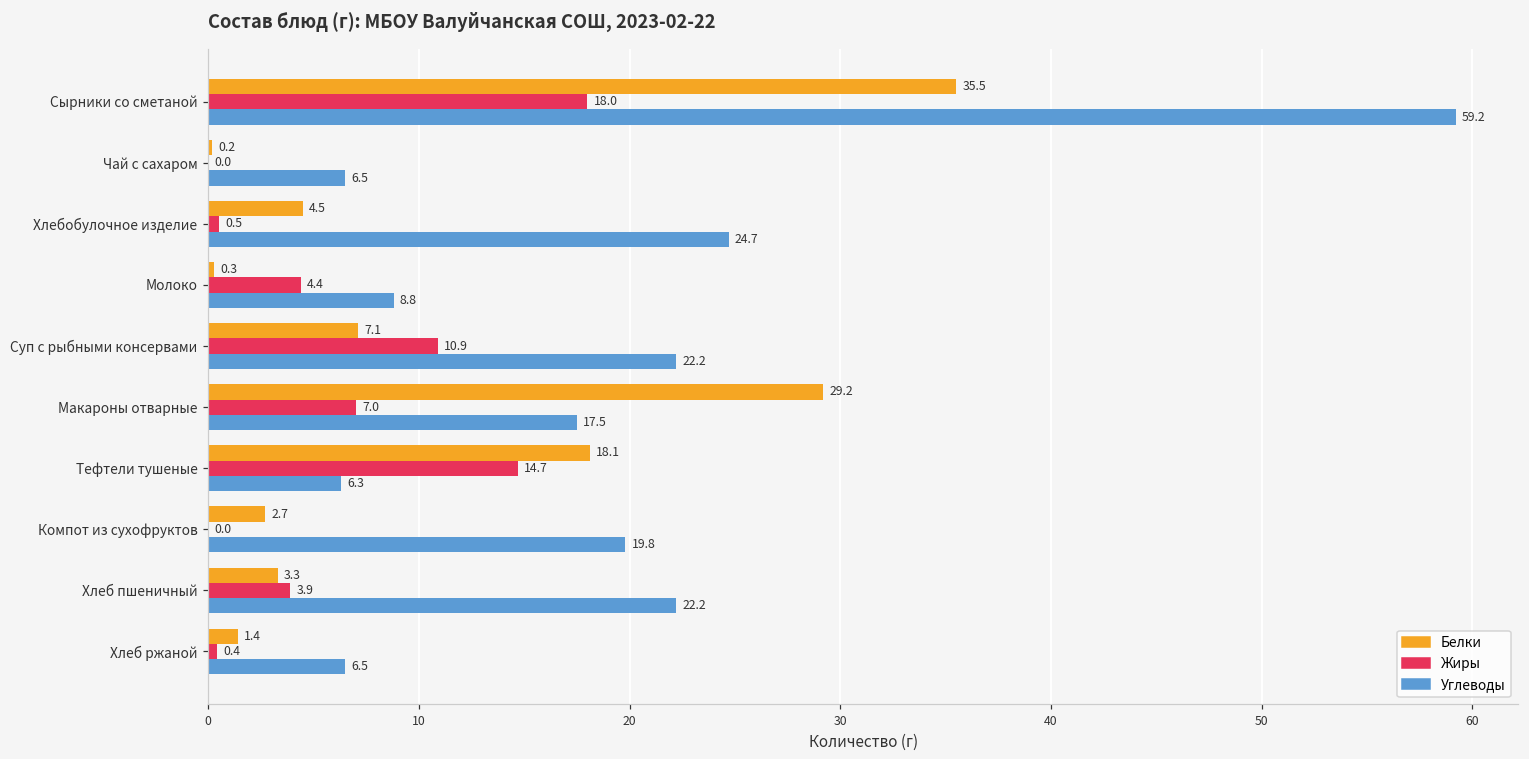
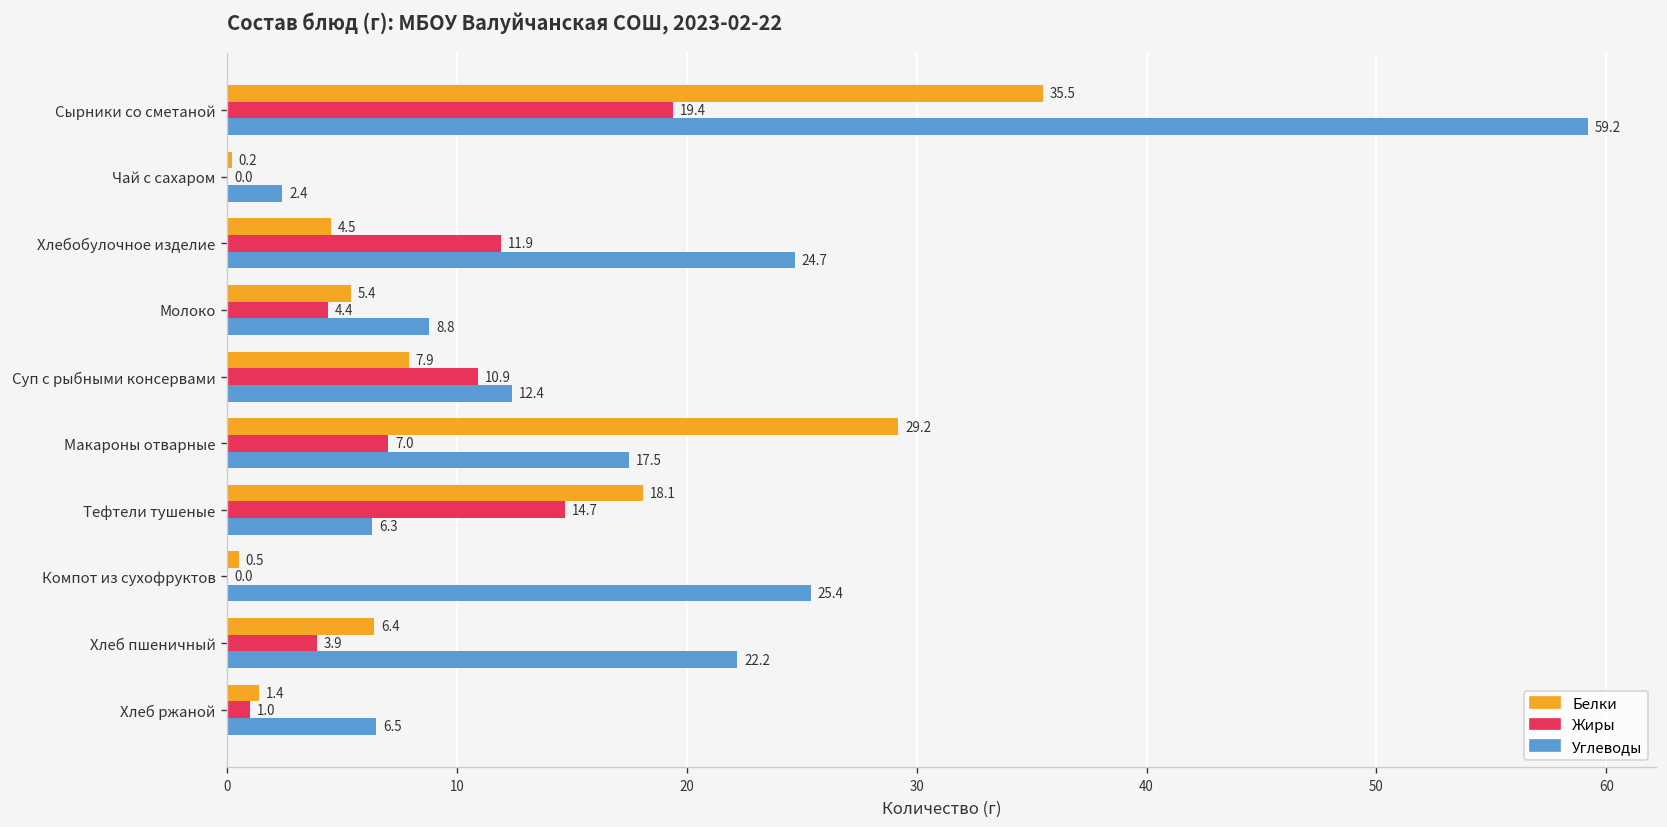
Жиры, Сырники со сметаной: 18.0 -> 19.4
Углеводы, Чай с сахаром: 6.5 -> 2.4
Жиры, Хлебобулочное изделие: 0.5 -> 11.9
Белки, Молоко: 0.3 -> 5.4
Белки, Суп с рыбными консервами: 7.1 -> 7.9
Углеводы, Суп с рыбными консервами: 22.2 -> 12.4
Белки, Компот из сухофруктов: 2.7 -> 0.5
Углеводы, Компот из сухофруктов: 19.8 -> 25.4
Белки, Хлеб пшеничный: 3.3 -> 6.4
Жиры, Хлеб ржаной: 0.4 -> 1.0
